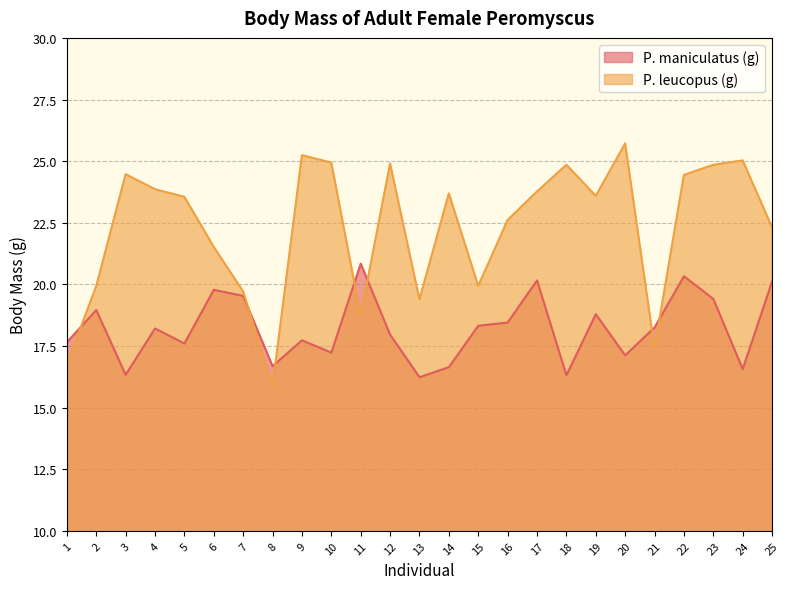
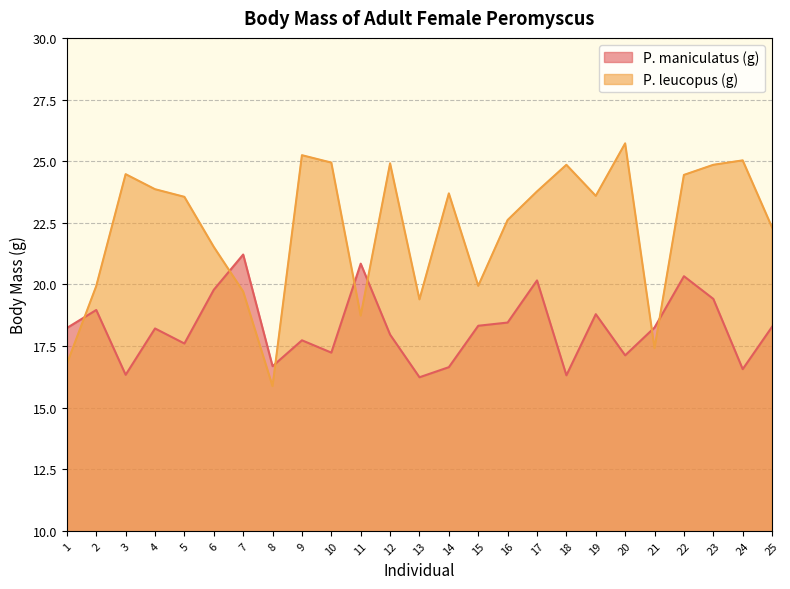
P. maniculatus (g), 1: 17.7 -> 18.2
P. maniculatus (g), 7: 19.5 -> 21.2
P. maniculatus (g), 25: 20.1 -> 18.3
